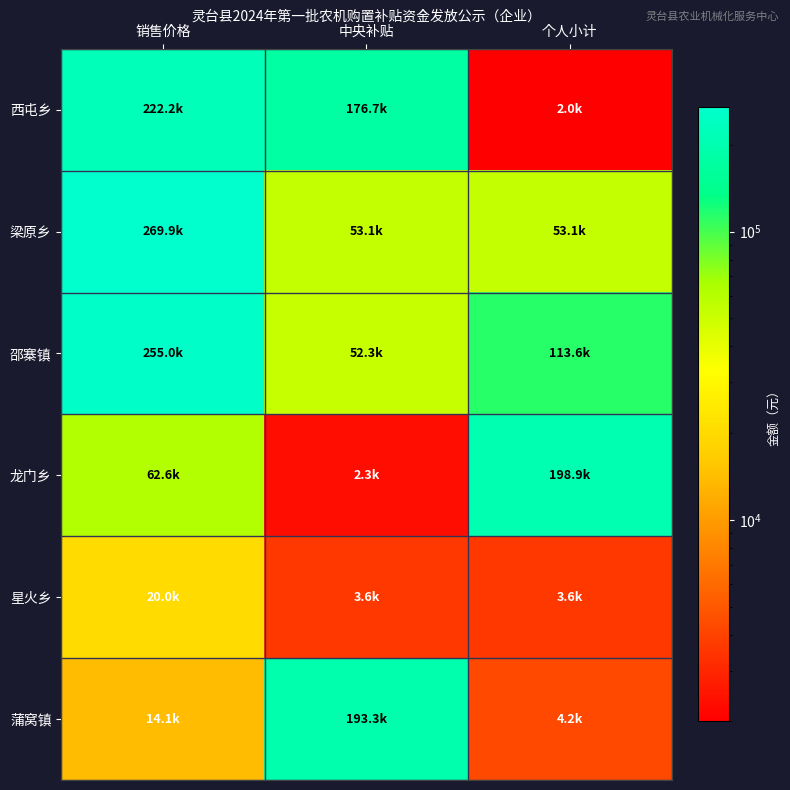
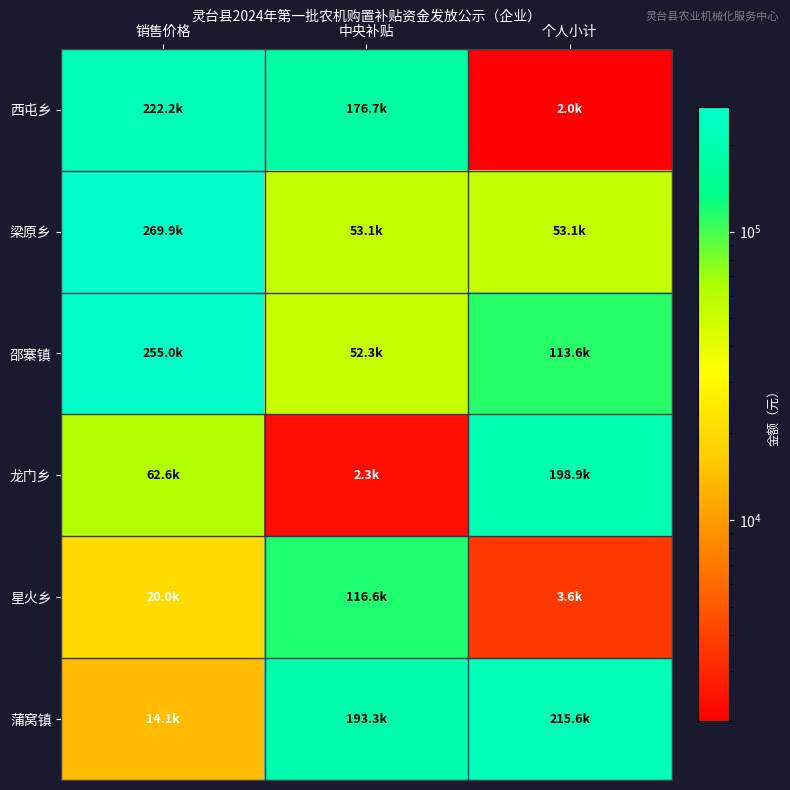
星火乡, 中央补贴: 3.6k -> 116.6k
蒲窝镇, 个人小计: 4.2k -> 215.6k
